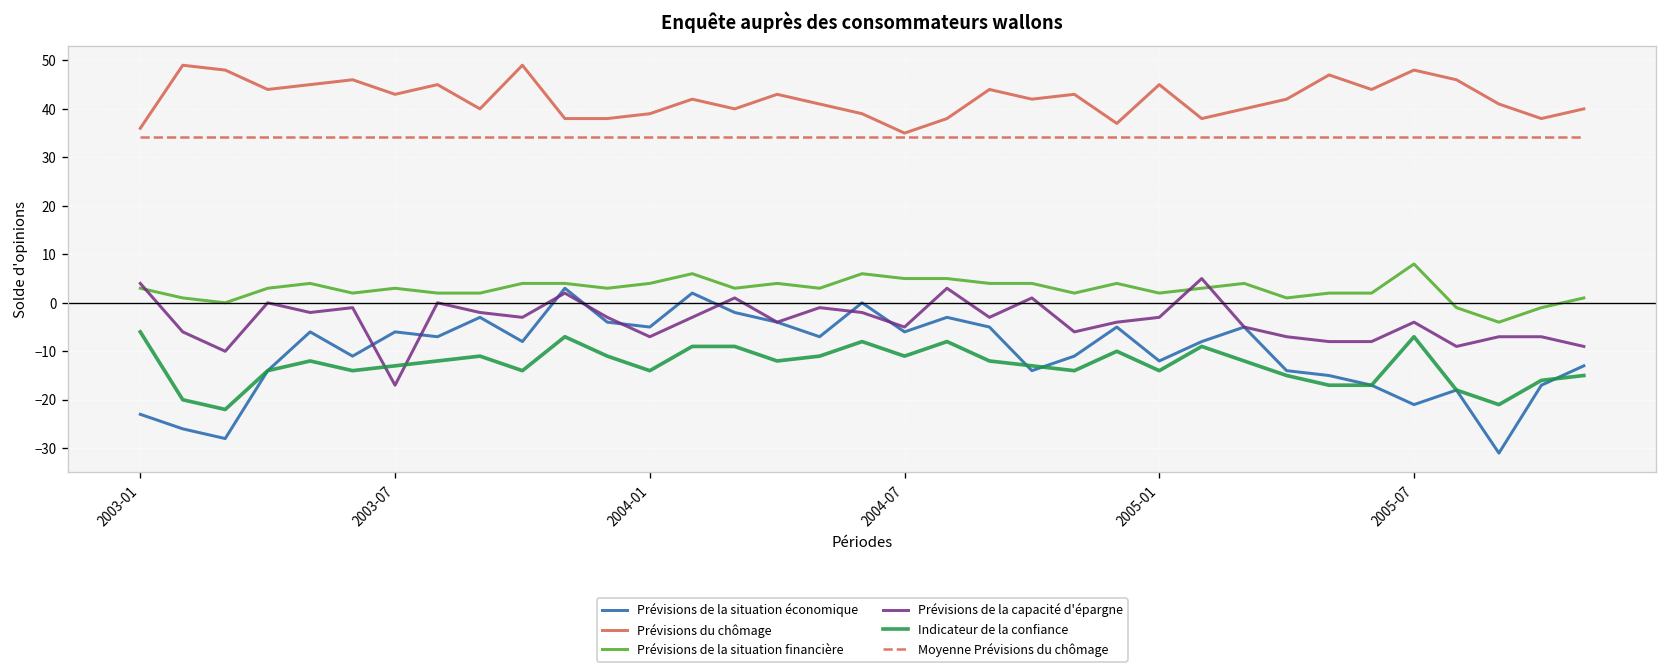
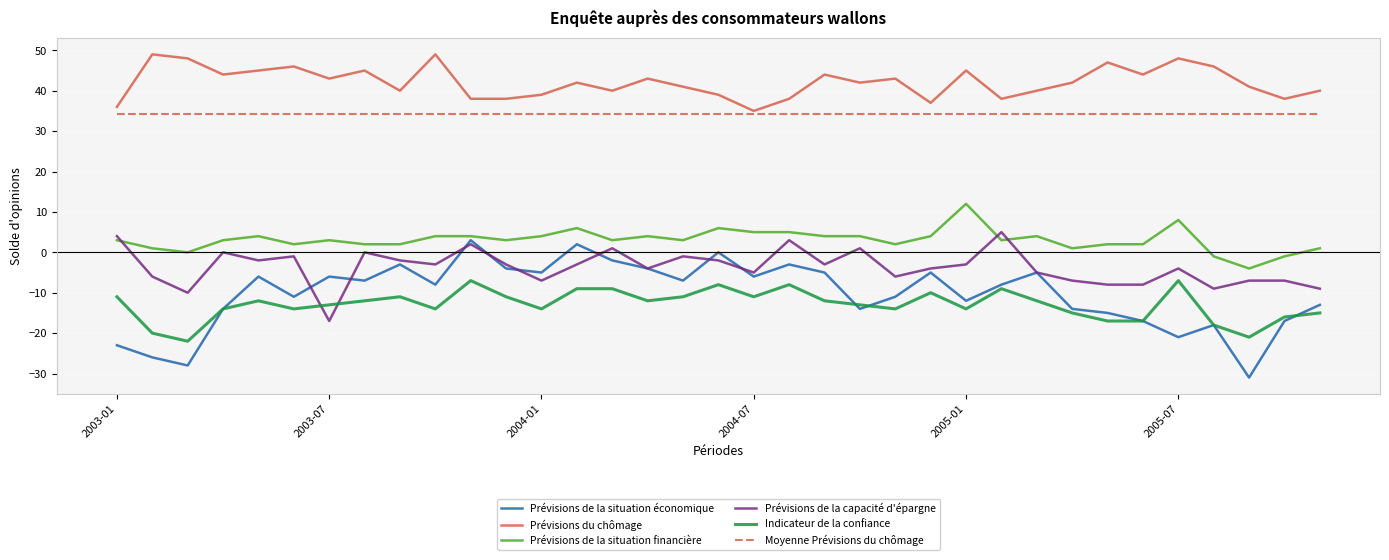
Indicateur de la confiance, 2003-01: -6 -> -11
Prévisions de la situation financière, 2005-01: 2 -> 12
